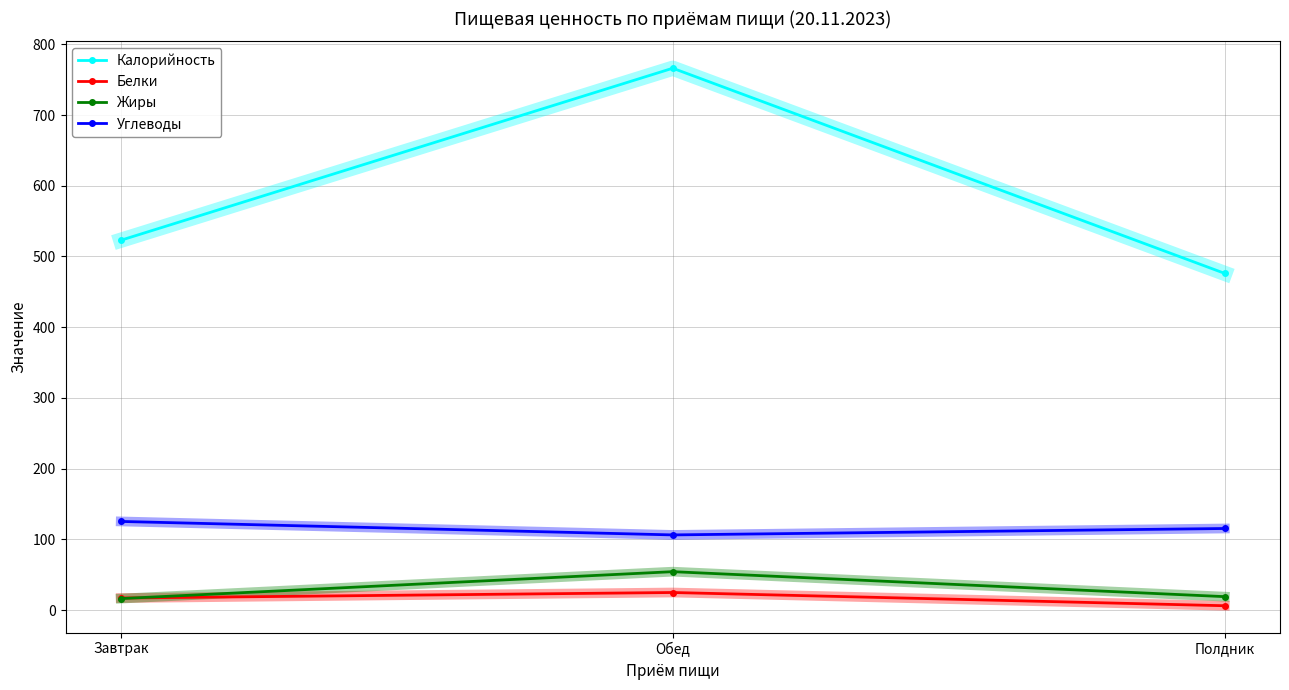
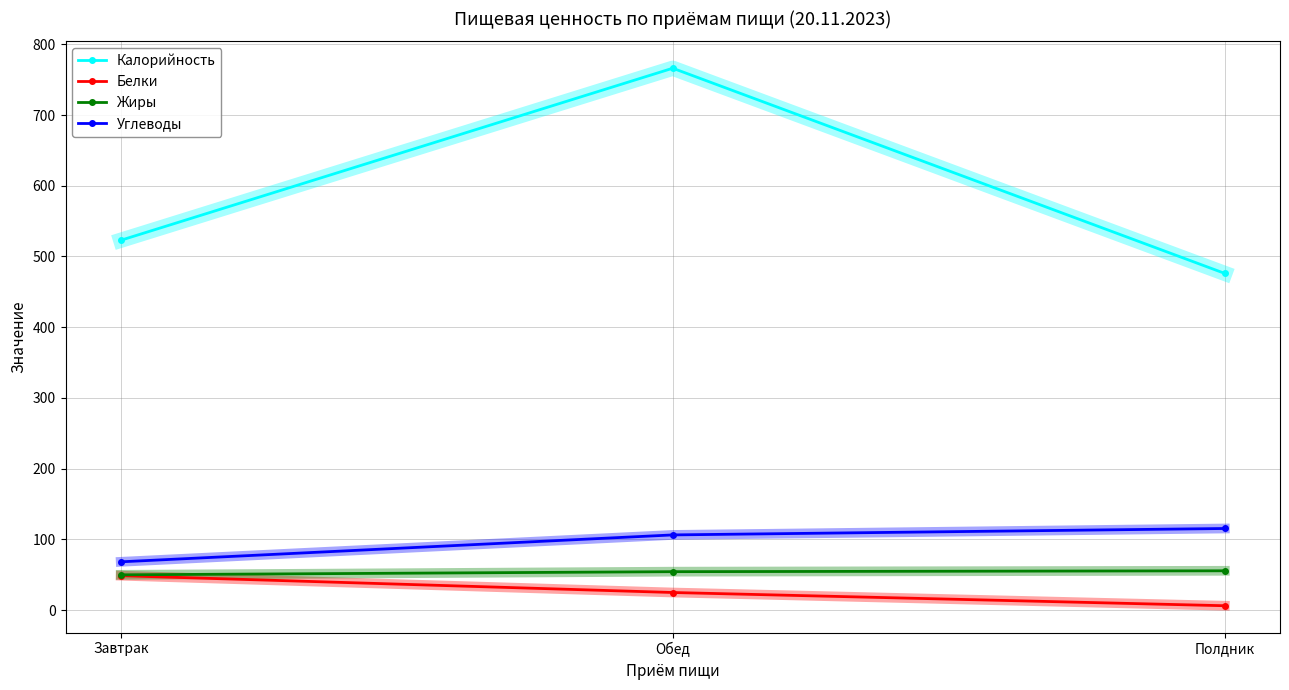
Белки, Завтрак: 20 -> 50
Жиры, Завтрак: 20 -> 50
Углеводы, Завтрак: 130 -> 70
Жиры, Полдник: 20 -> 60
